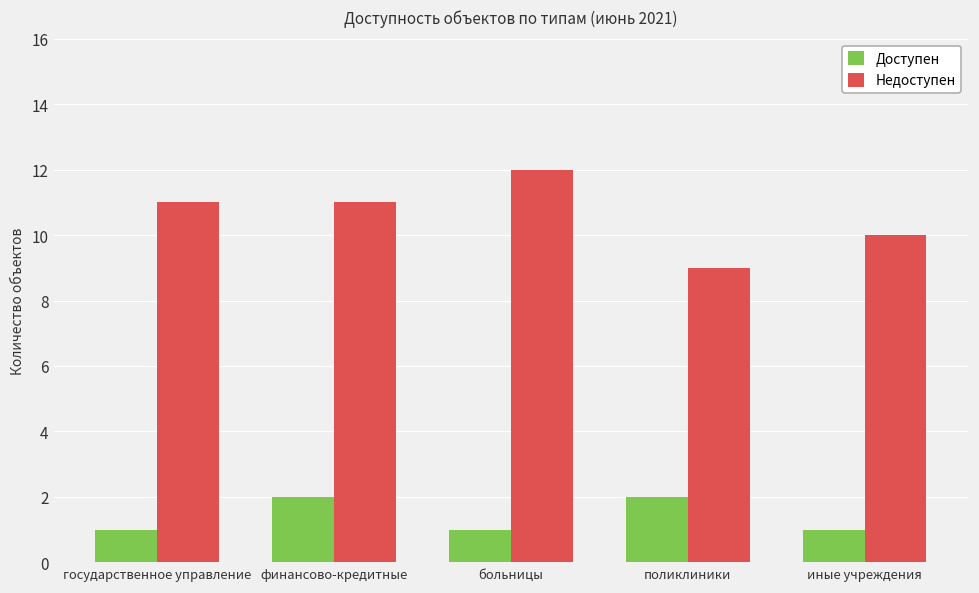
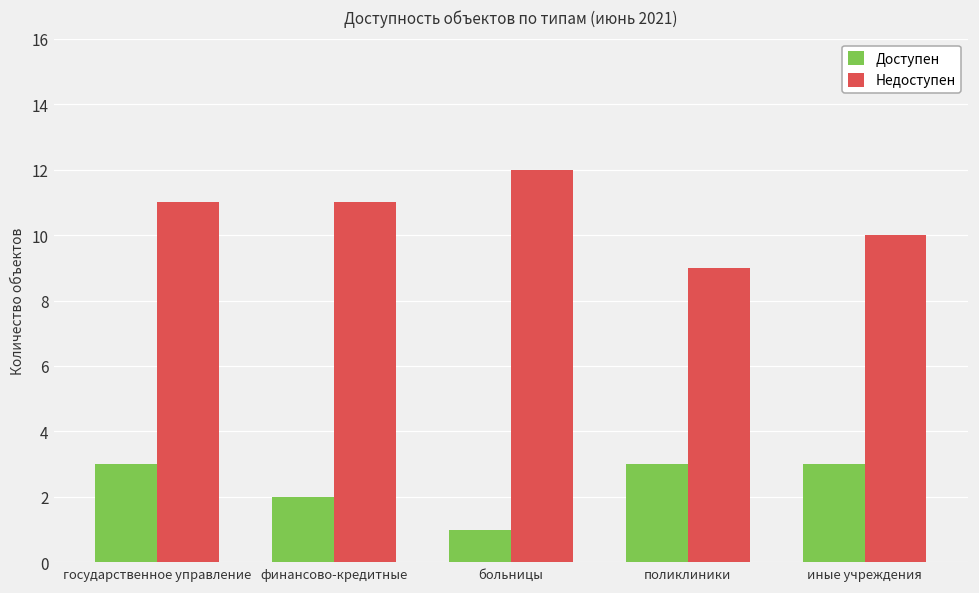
Доступен, государственное управление: 1 -> 3
Доступен, поликлиники: 2 -> 3
Доступен, иные учреждения: 1 -> 3
